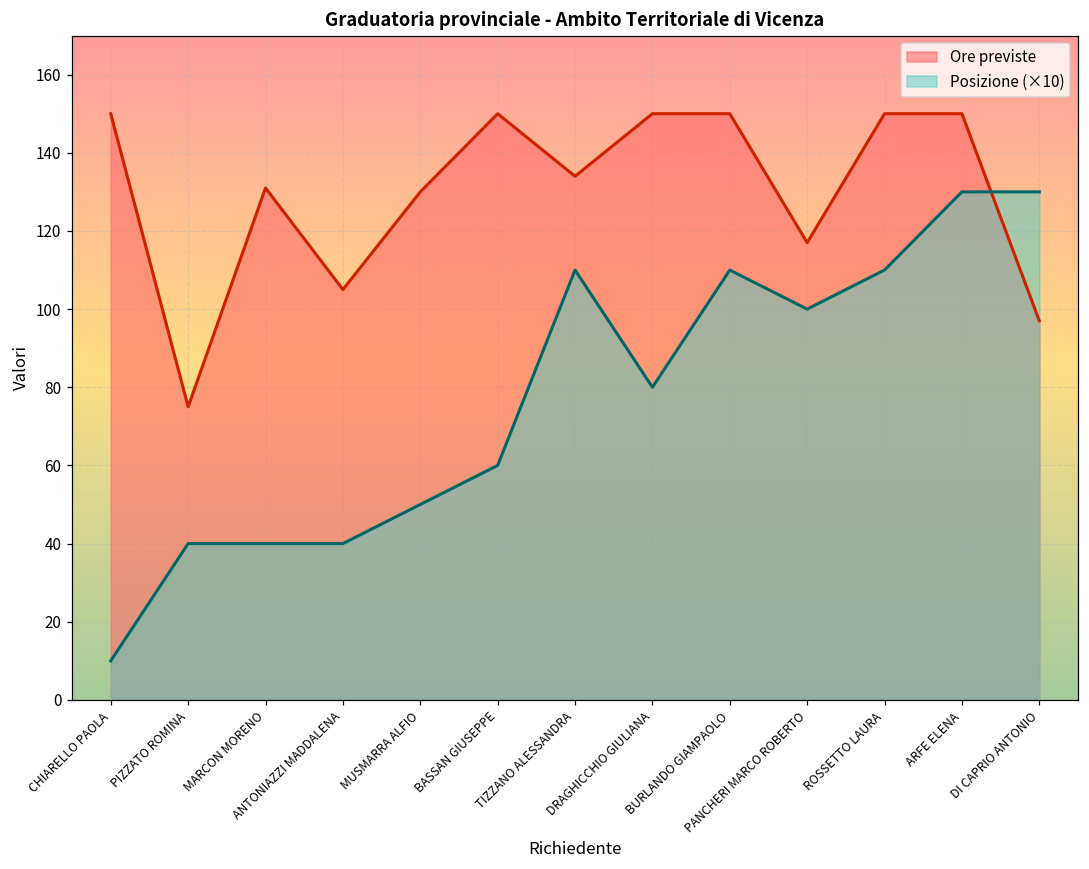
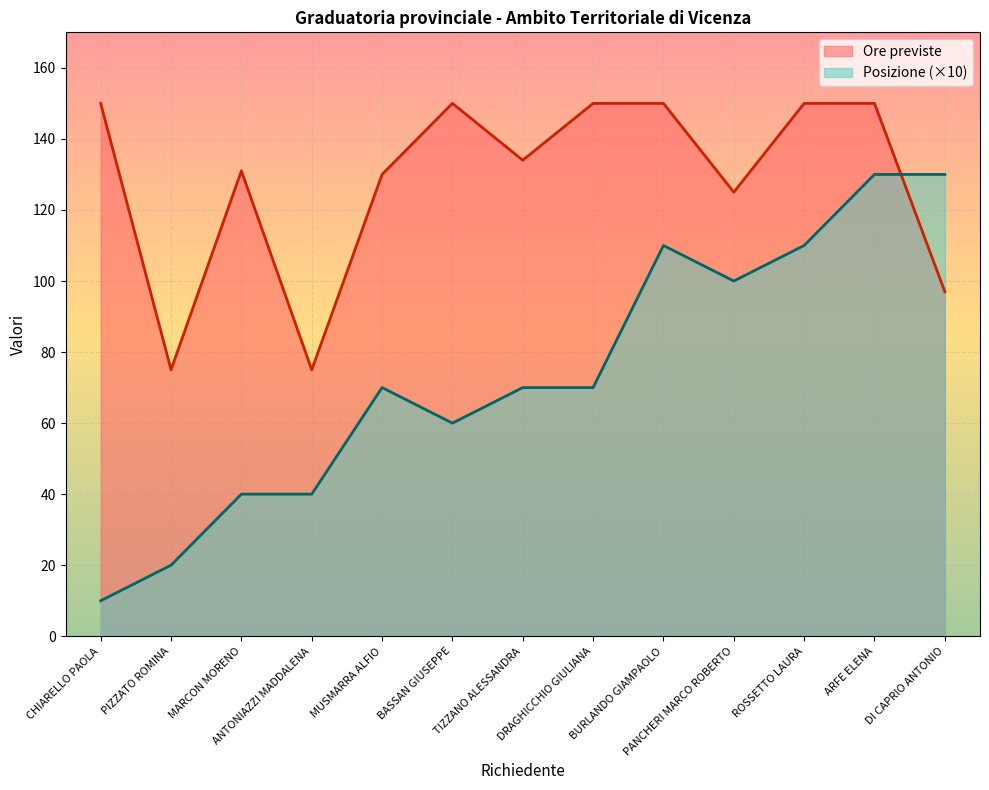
Posizione (×10), PIZZATO ROMINA: 40 -> 20
Ore previste, ANTONIAZZI MADDALENA: 105 -> 75
Posizione (×10), MUSMARRA ALFIO: 50 -> 70
Posizione (×10), TIZZANO ALESSANDRA: 110 -> 70
Posizione (×10), DRAGHICCHIO GIULIANA: 80 -> 70
Ore previste, PANCHERI MARCO ROBERTO: 117 -> 125
